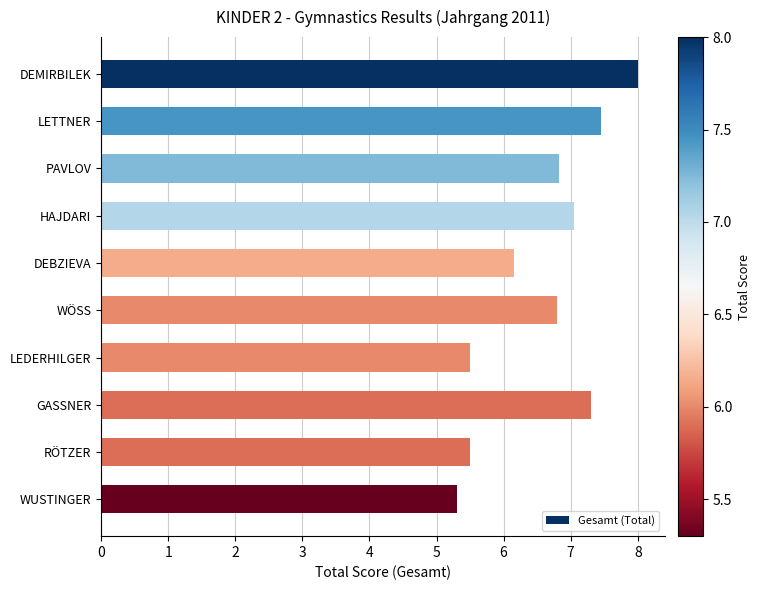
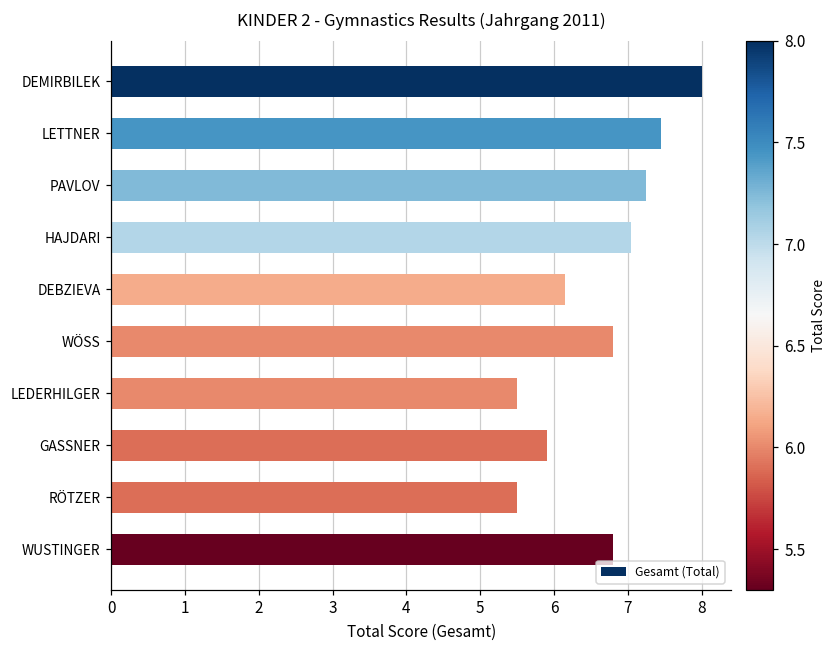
PAVLOV: 6.8 -> 7.3
GASSNER: 7.3 -> 5.9
WUSTINGER: 5.3 -> 6.8
